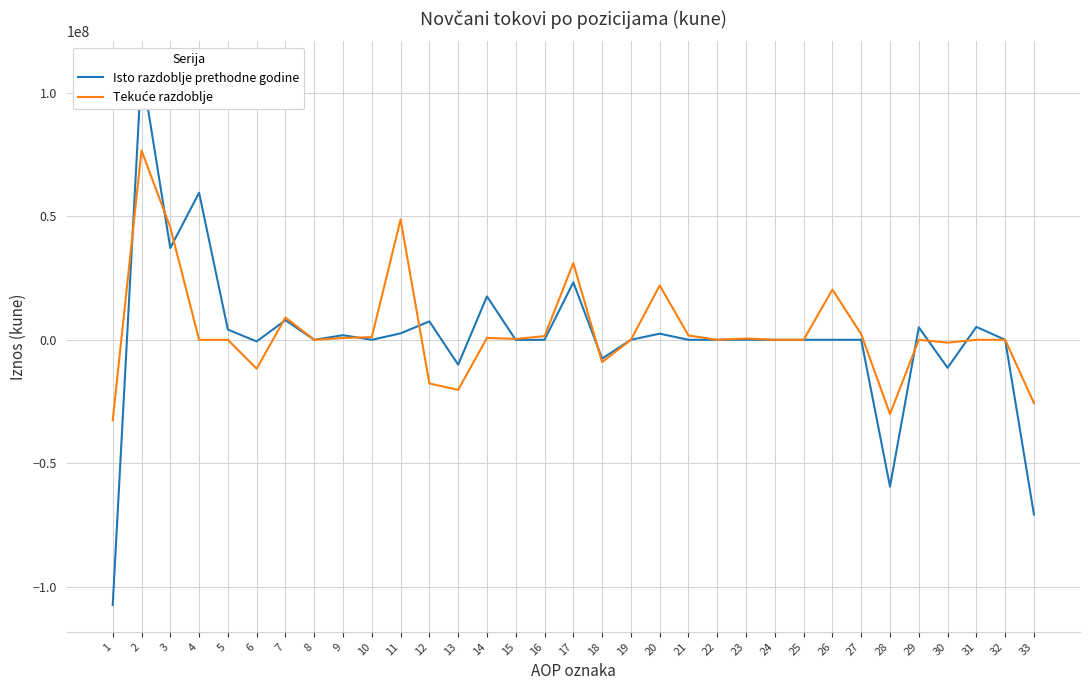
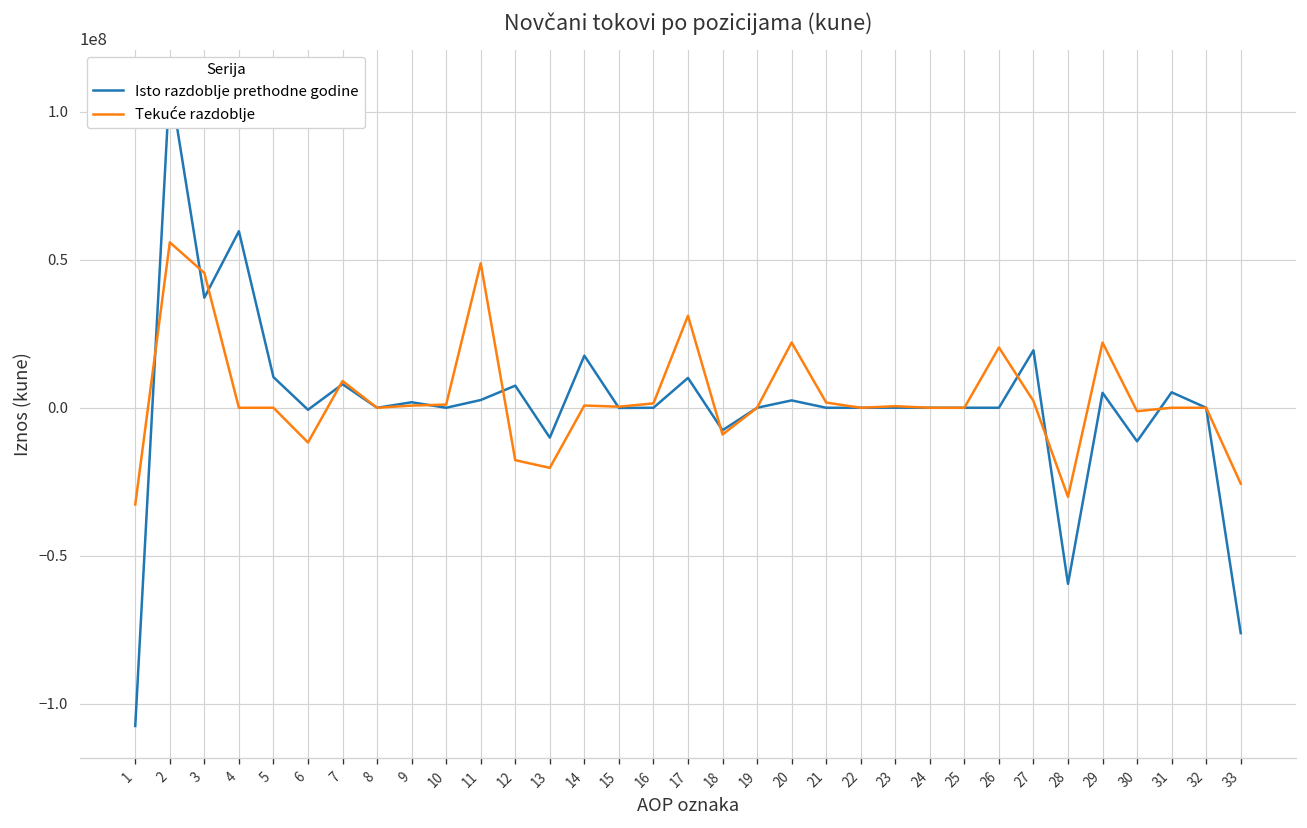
Tekuće razdoblje, 2: 77000000 -> 56000000
Isto razdoblje prethodne godine, 5: 4000000 -> 10000000
Isto razdoblje prethodne godine, 17: 23000000 -> 10000000
Isto razdoblje prethodne godine, 27: 0 -> 19000000
Tekuće razdoblje, 29: 0 -> 22000000
Isto razdoblje prethodne godine, 33: -71000000 -> -76000000
